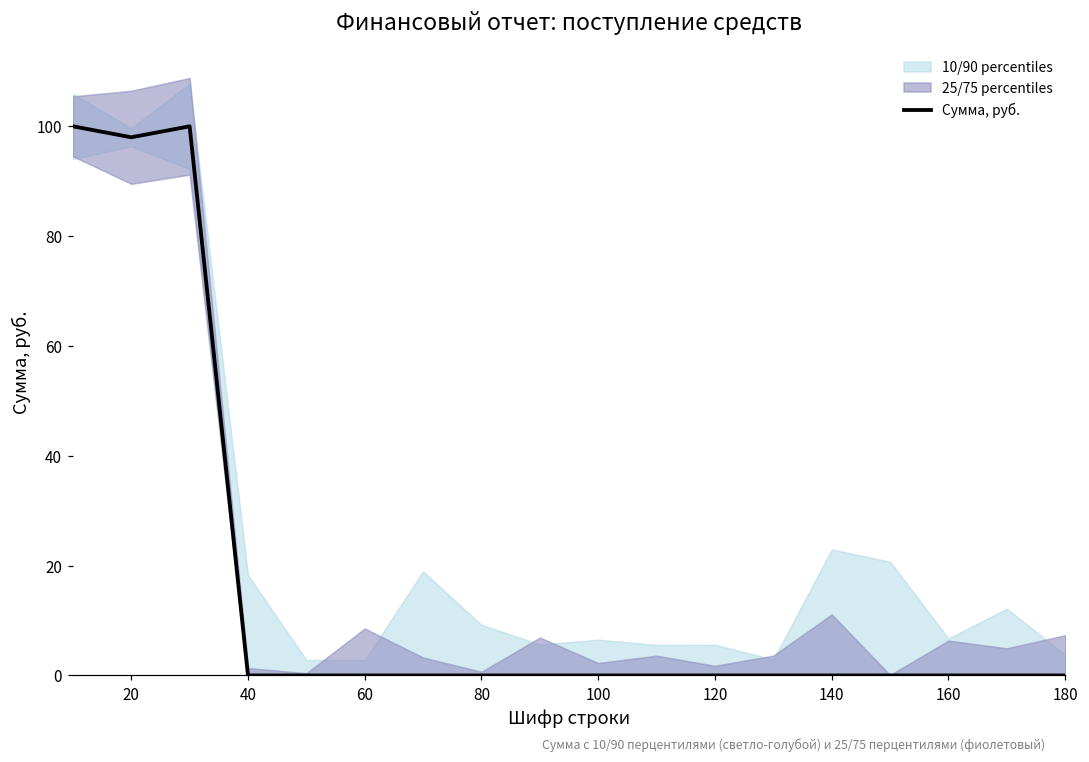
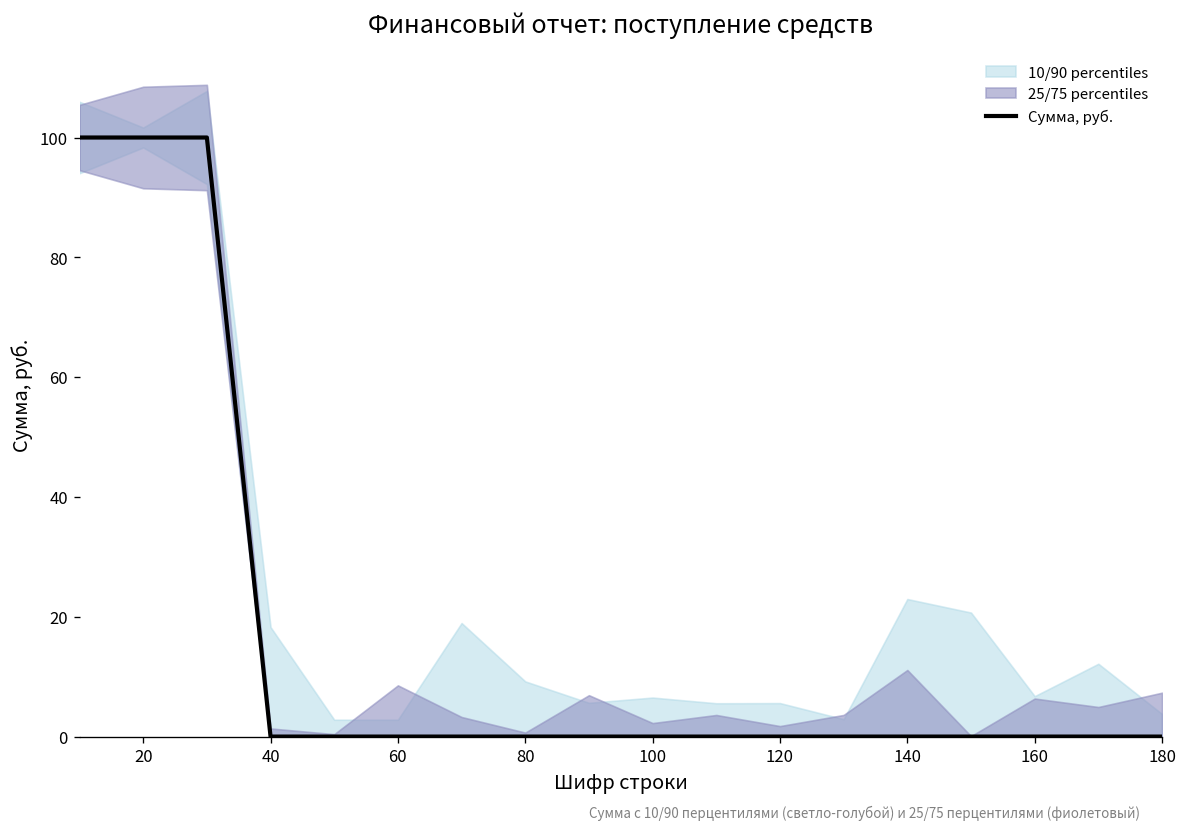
Сумма, руб., 20: 98 -> 100
